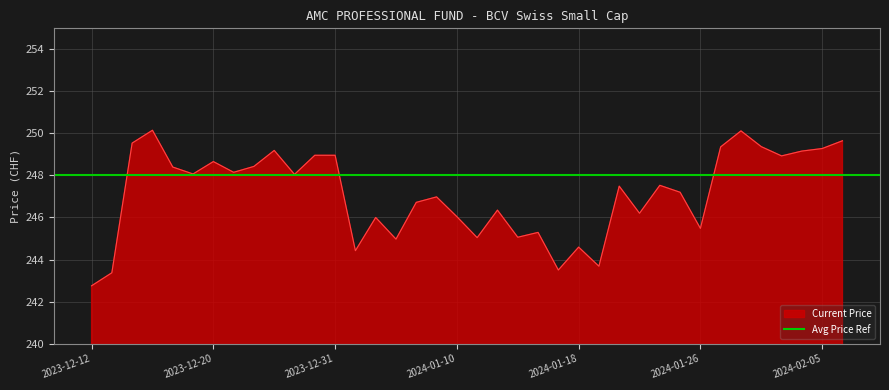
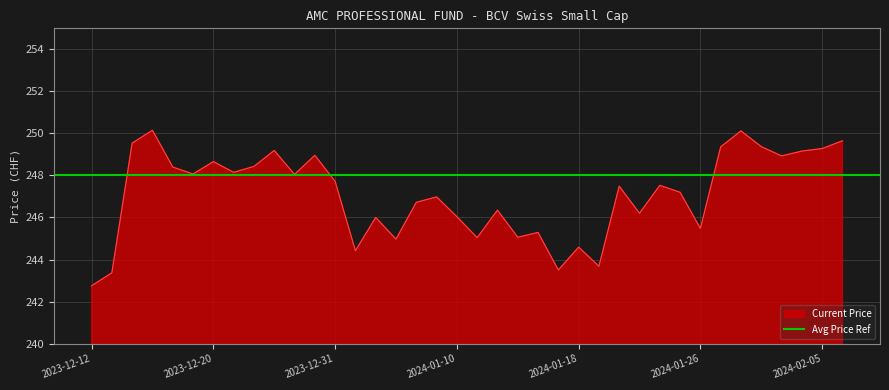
2023-12-31: 249.0 -> 247.7
